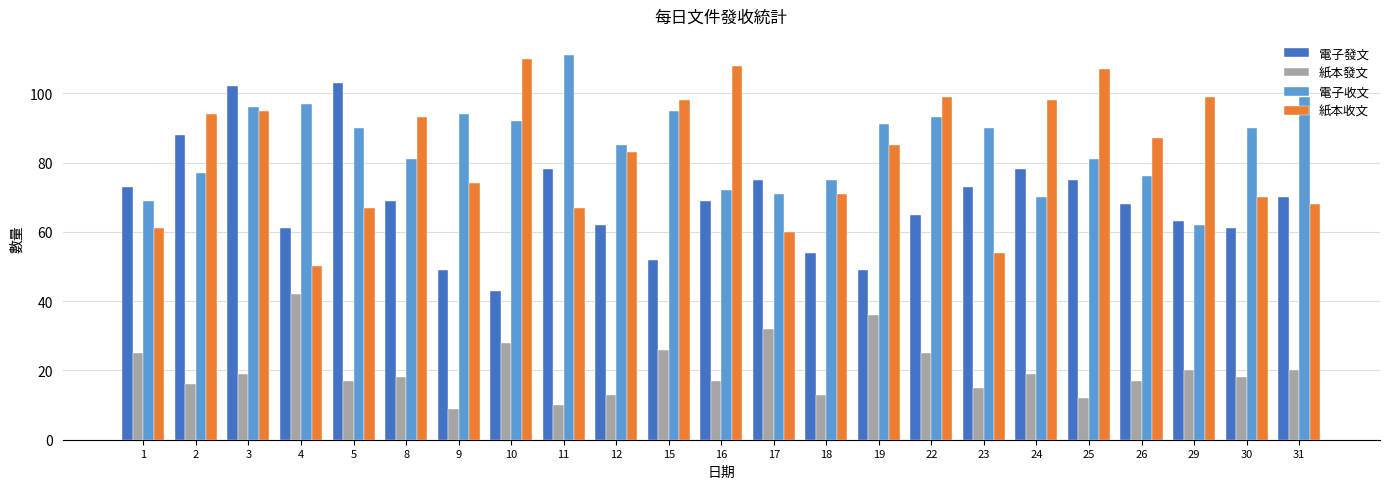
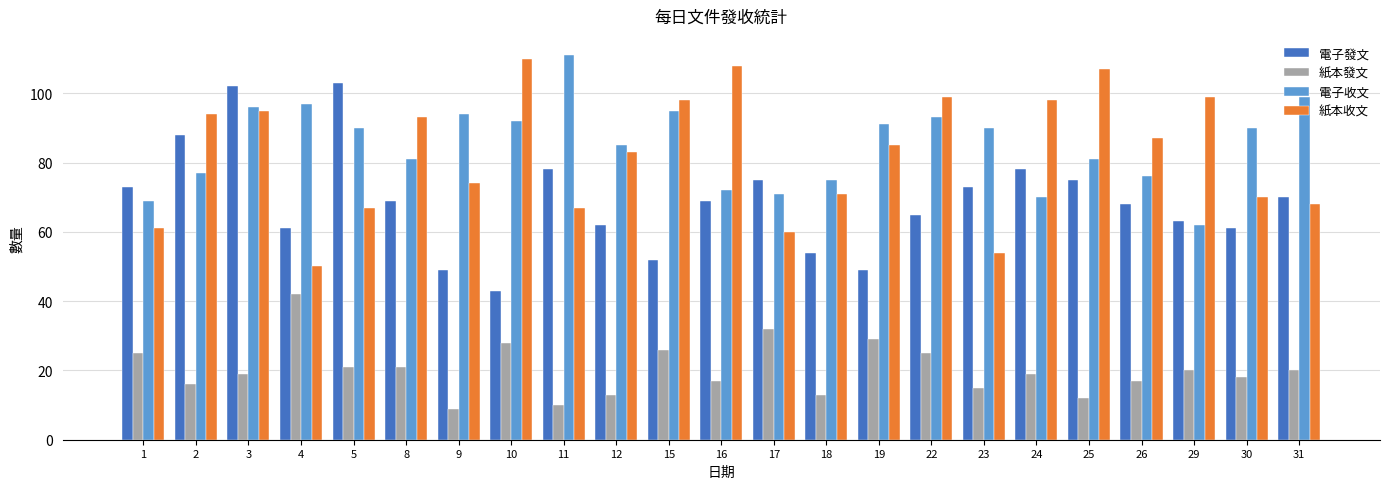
紙本發文, 5: 17 -> 21
紙本發文, 8: 18 -> 21
紙本發文, 19: 36 -> 29
